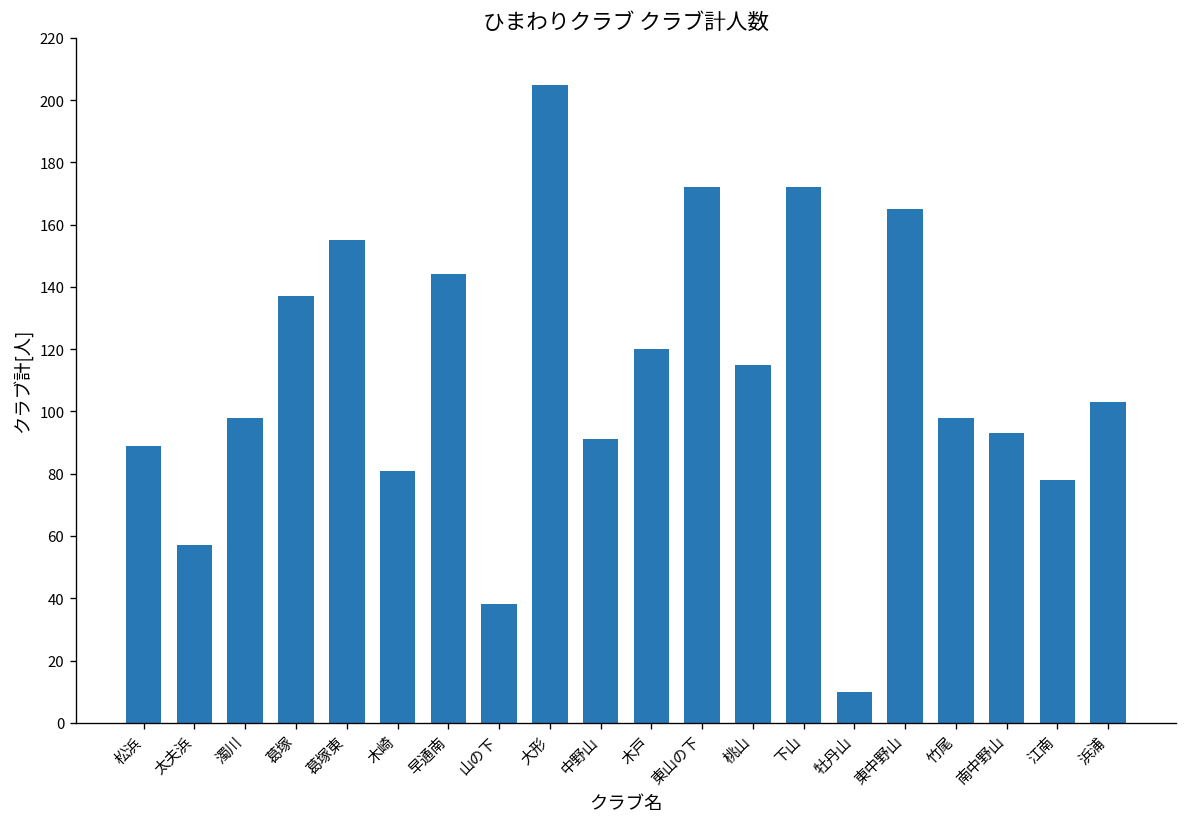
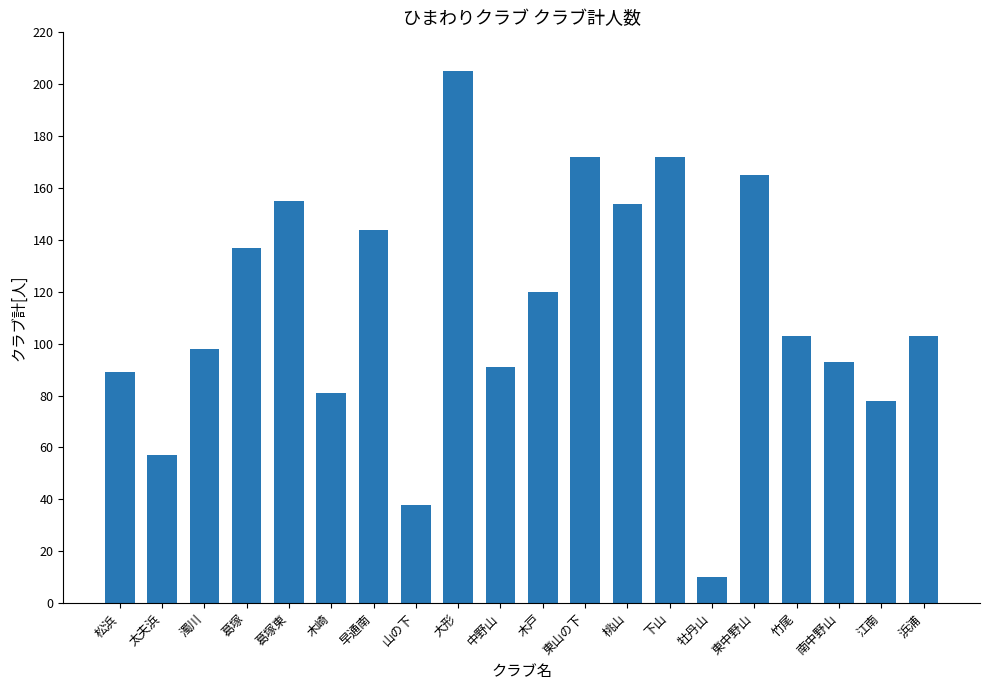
桃山: 115 -> 154
竹尾: 98 -> 103
